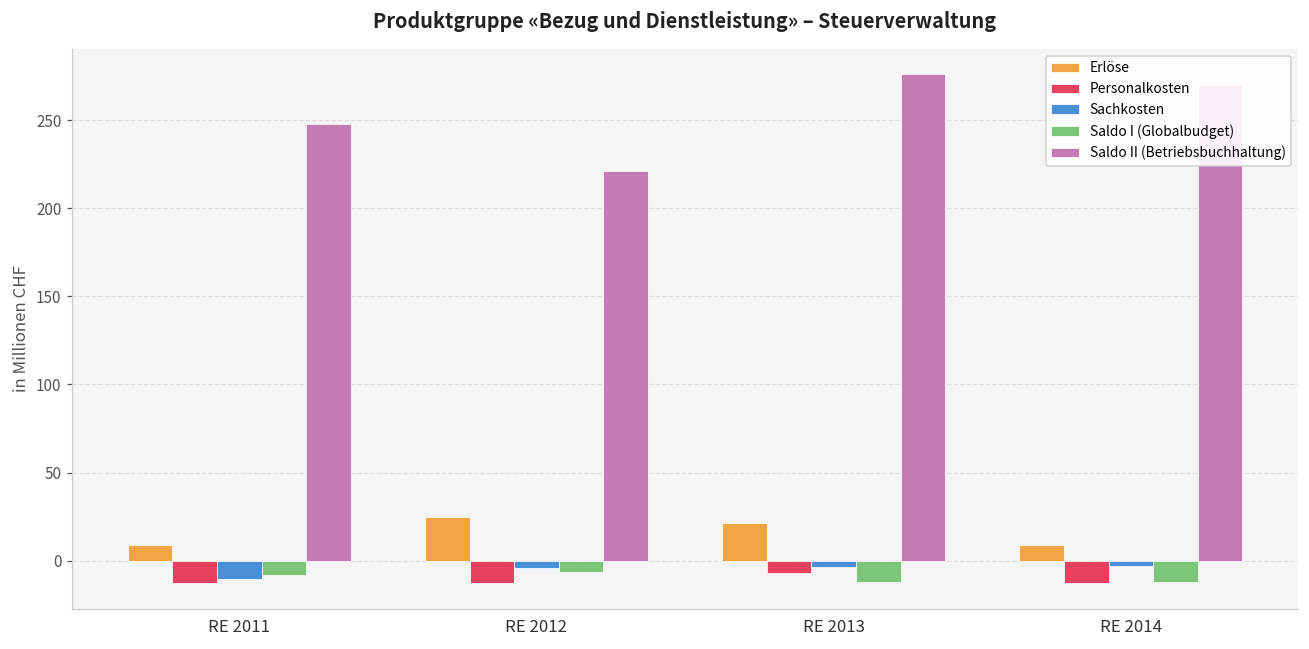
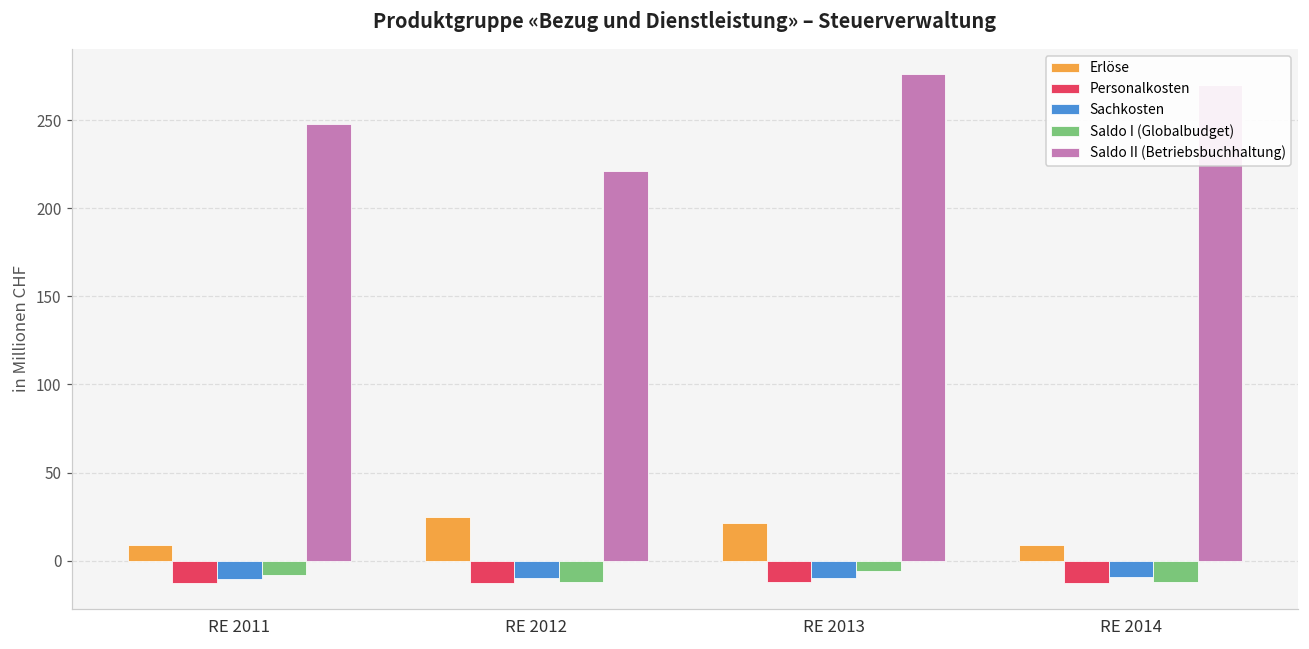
Sachkosten, RE 2012: -4 -> -10
Saldo I (Globalbudget), RE 2012: -6 -> -12
Personalkosten, RE 2013: -7 -> -12
Sachkosten, RE 2013: -4 -> -10
Saldo I (Globalbudget), RE 2013: -12 -> -6
Sachkosten, RE 2014: -3 -> -9
